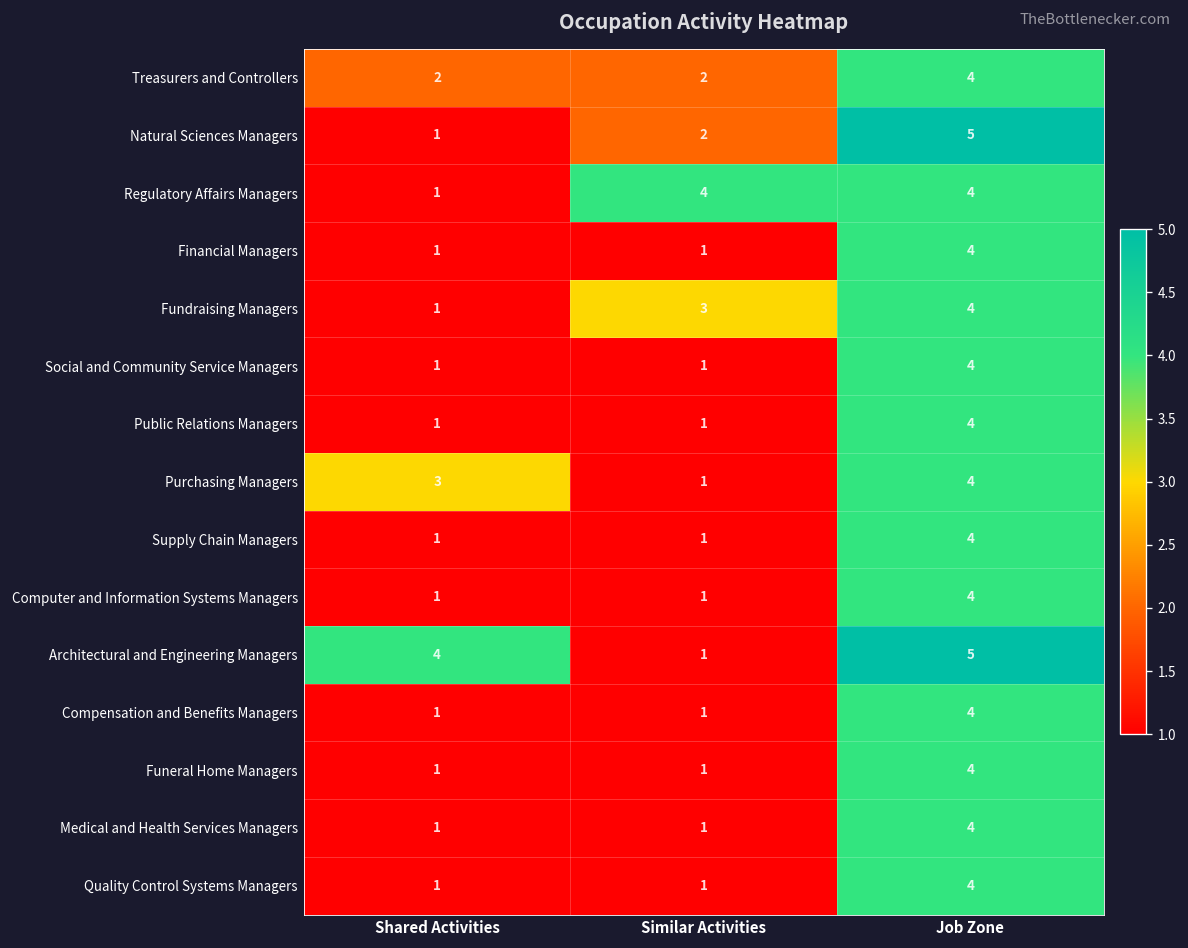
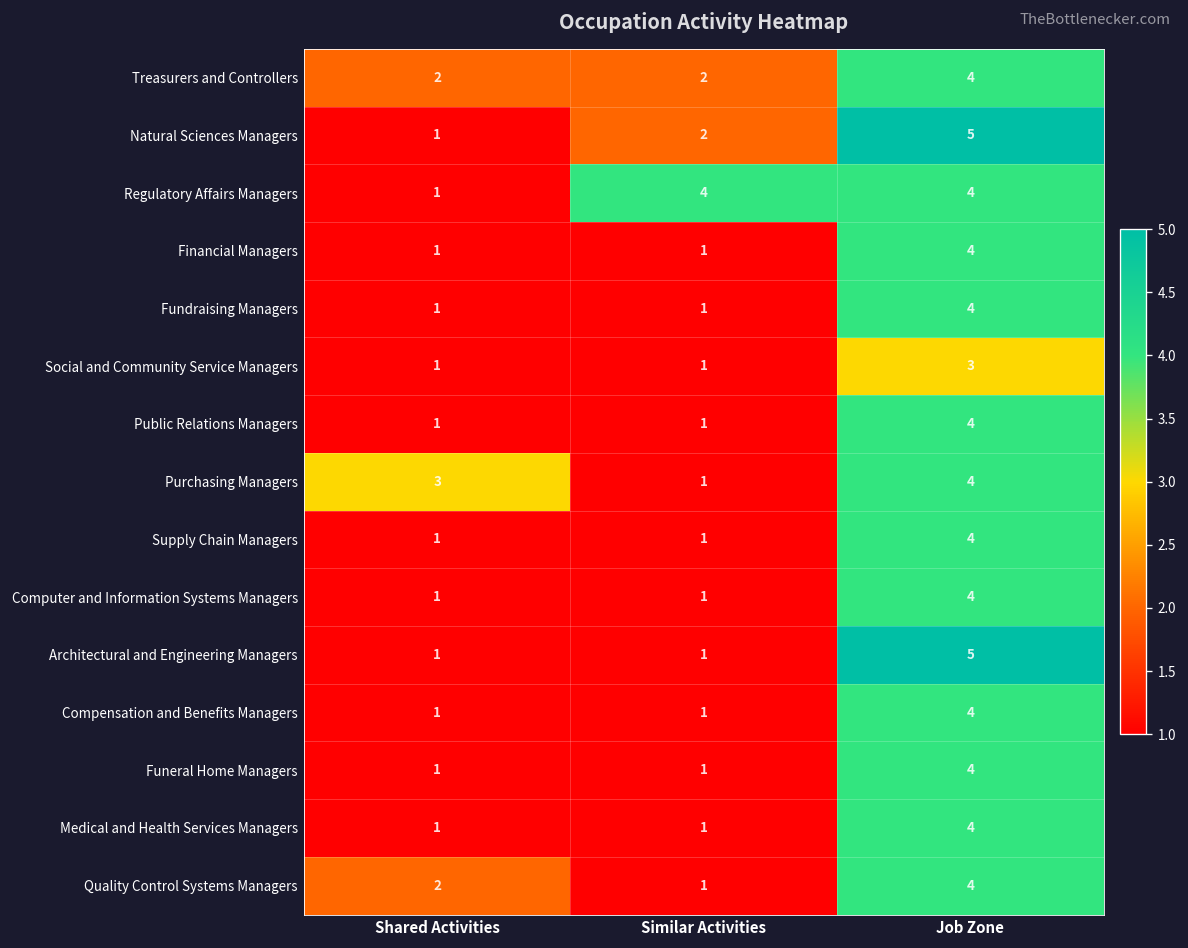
Fundraising Managers, Similar Activities: 3 -> 1
Social and Community Service Managers, Job Zone: 4 -> 3
Architectural and Engineering Managers, Shared Activities: 4 -> 1
Quality Control Systems Managers, Shared Activities: 1 -> 2
